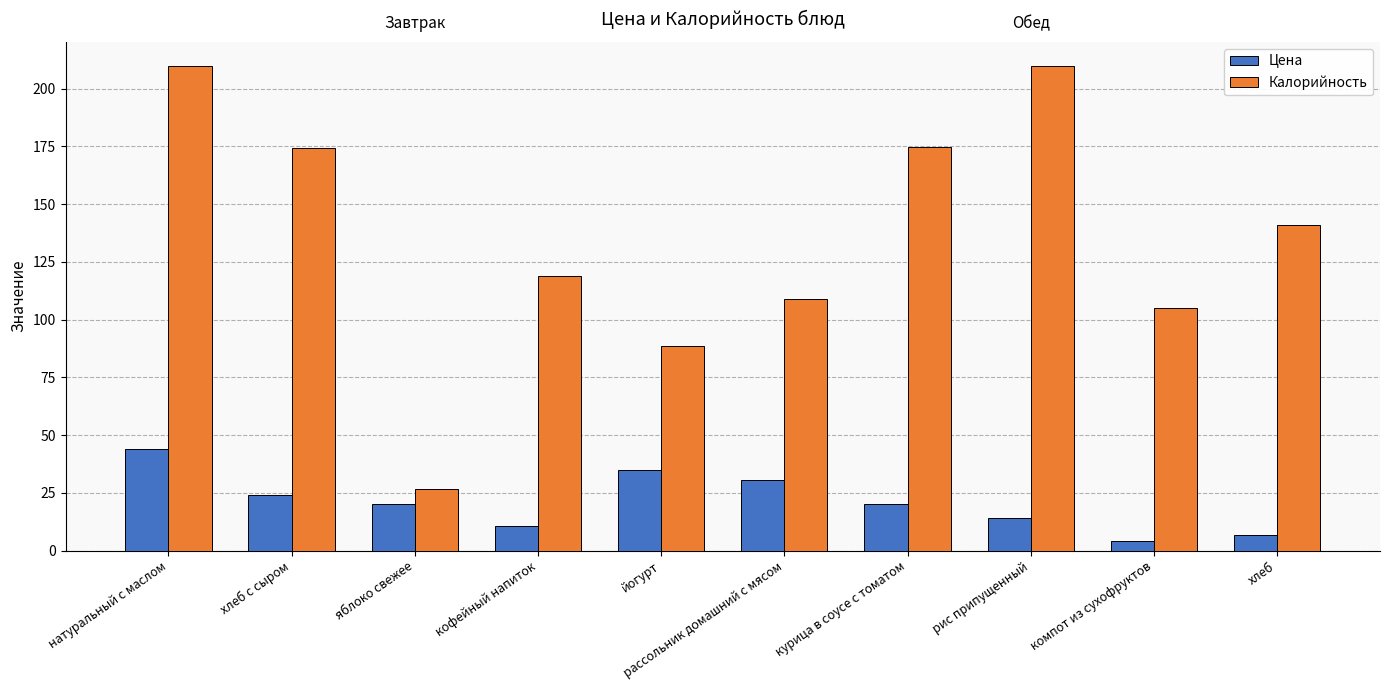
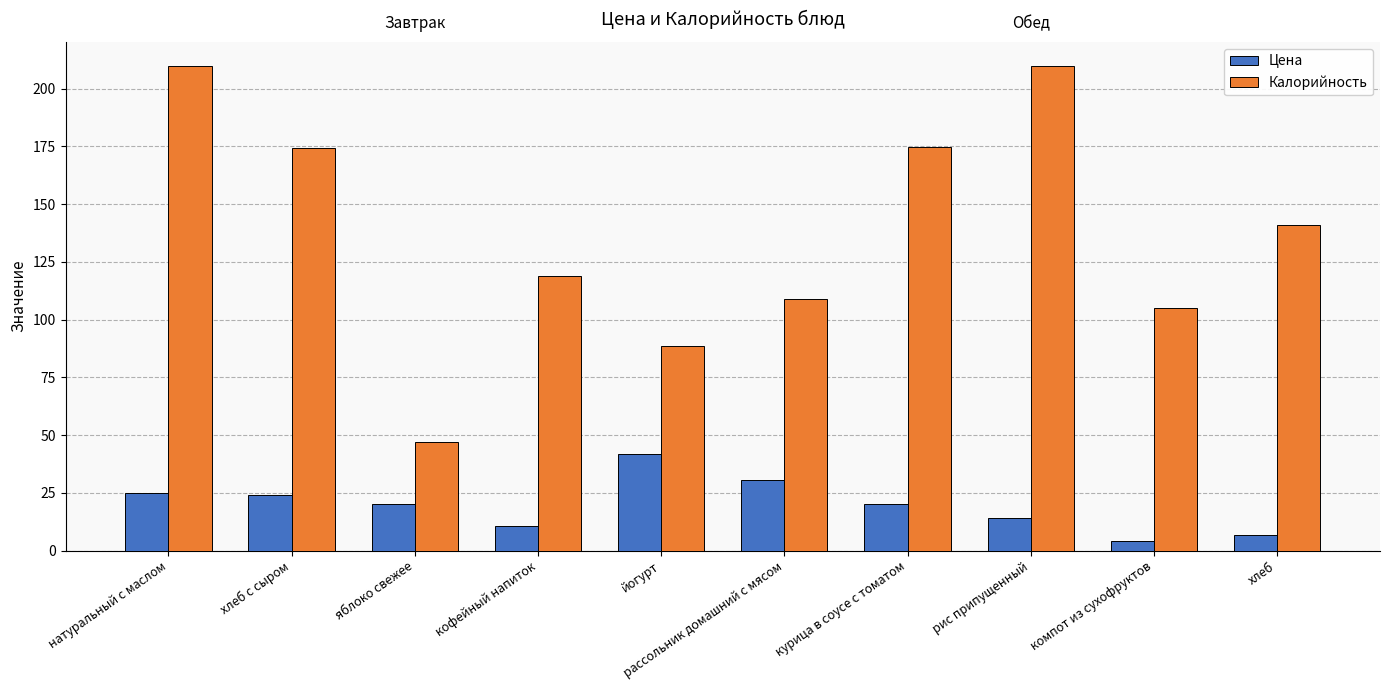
Цена, натуральный с маслом: 44 -> 25
Калорийность, яблоко свежее: 27 -> 47
Цена, йогурт: 35 -> 42
